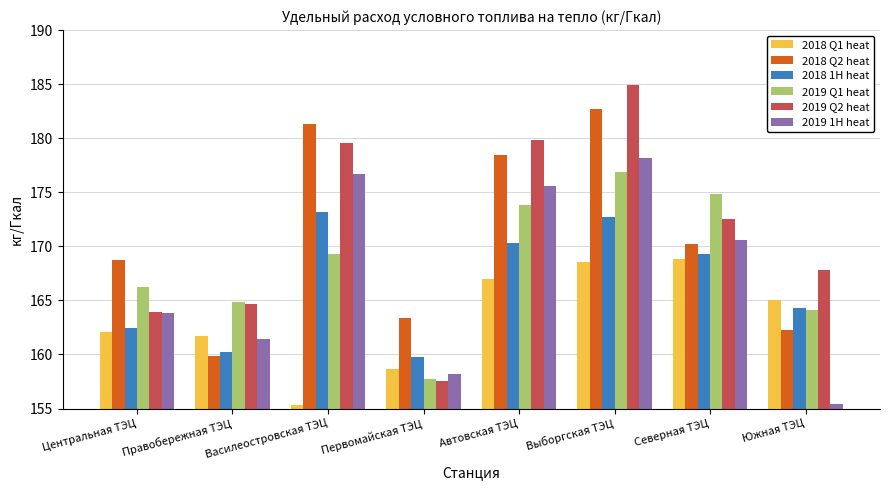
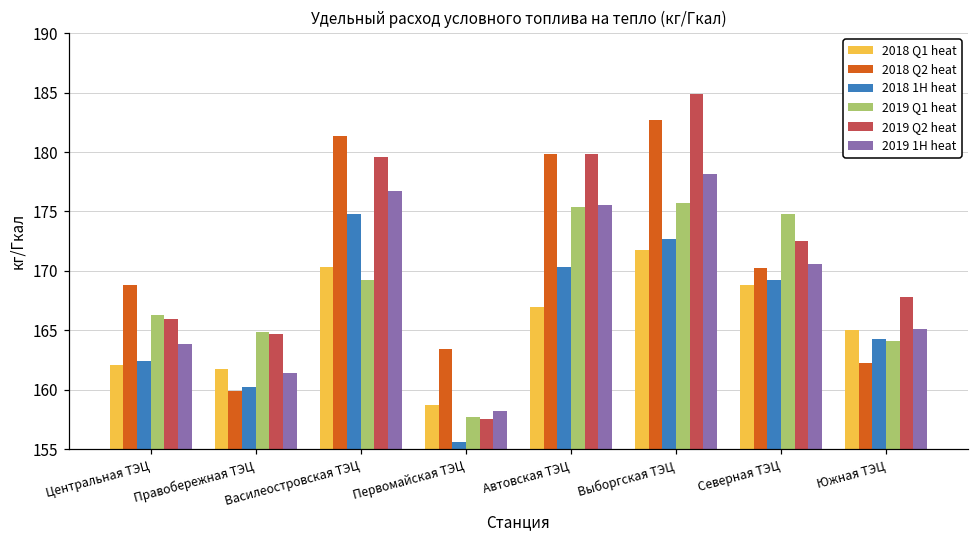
2019 Q2 heat, Центральная ТЭЦ: 163.9 -> 166.0
2018 Q1 heat, Василеостровская ТЭЦ: 155.3 -> 170.3
2018 1H heat, Василеостровская ТЭЦ: 173.2 -> 174.8
2018 1H heat, Первомайская ТЭЦ: 159.8 -> 155.6
2018 Q2 heat, Автовская ТЭЦ: 178.4 -> 179.9
2019 Q1 heat, Автовская ТЭЦ: 173.8 -> 175.3
2018 Q1 heat, Выборгская ТЭЦ: 168.5 -> 171.7
2019 Q1 heat, Выборгская ТЭЦ: 176.9 -> 175.7
2019 1H heat, Южная ТЭЦ: 155.4 -> 165.1
